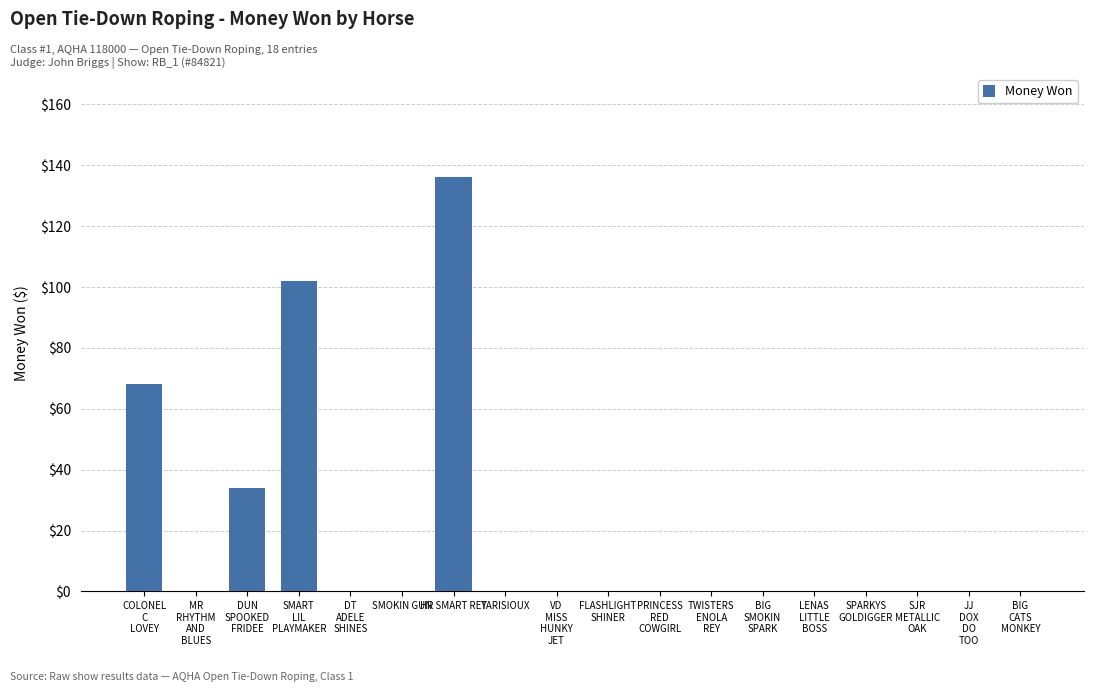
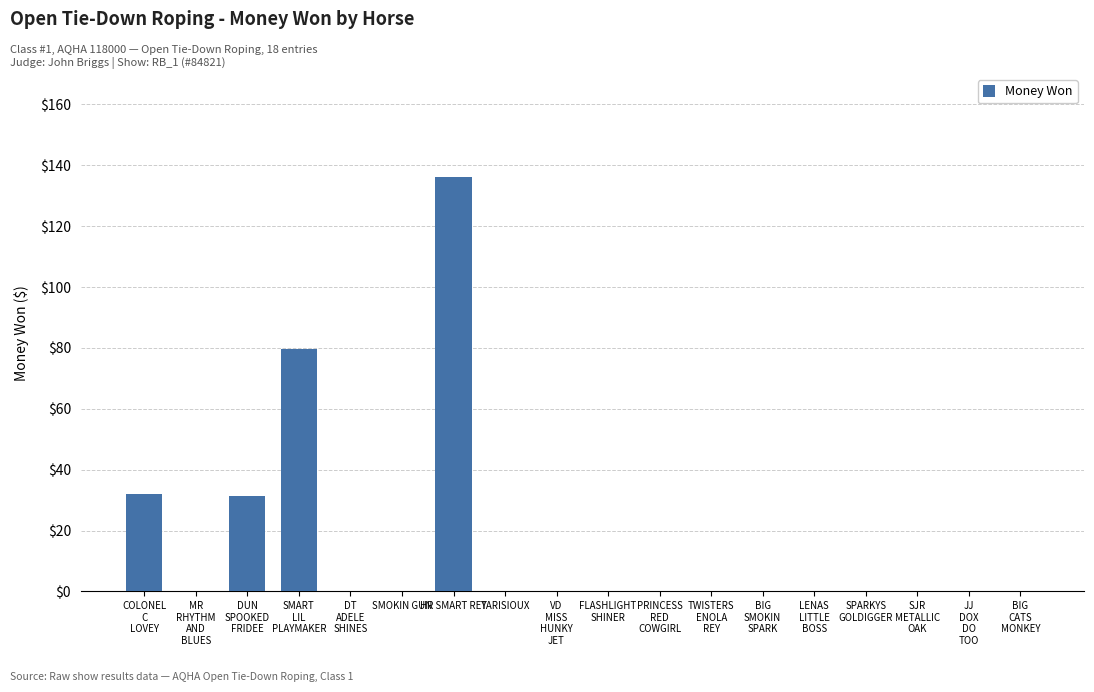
COLONEL C LOVEY: $68 -> $32
DUN SPOOKED FRIDEE: $34 -> $31
SMART LIL PLAYMAKER: $102 -> $80
